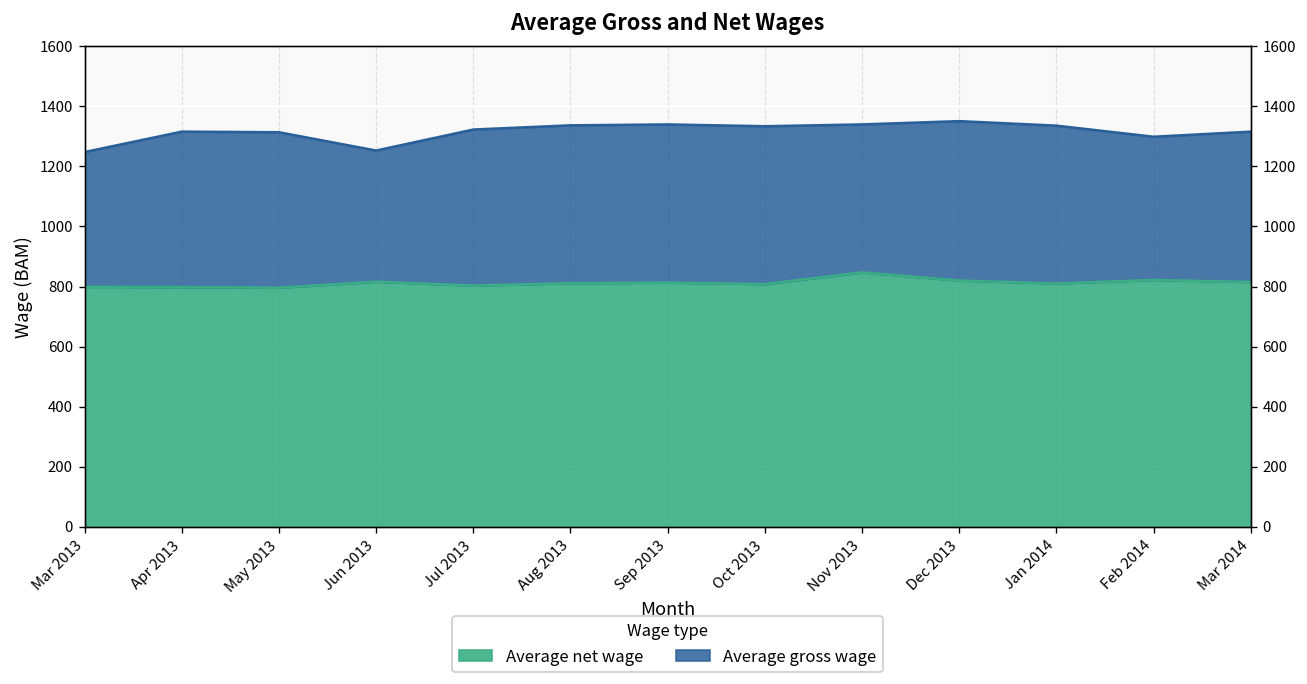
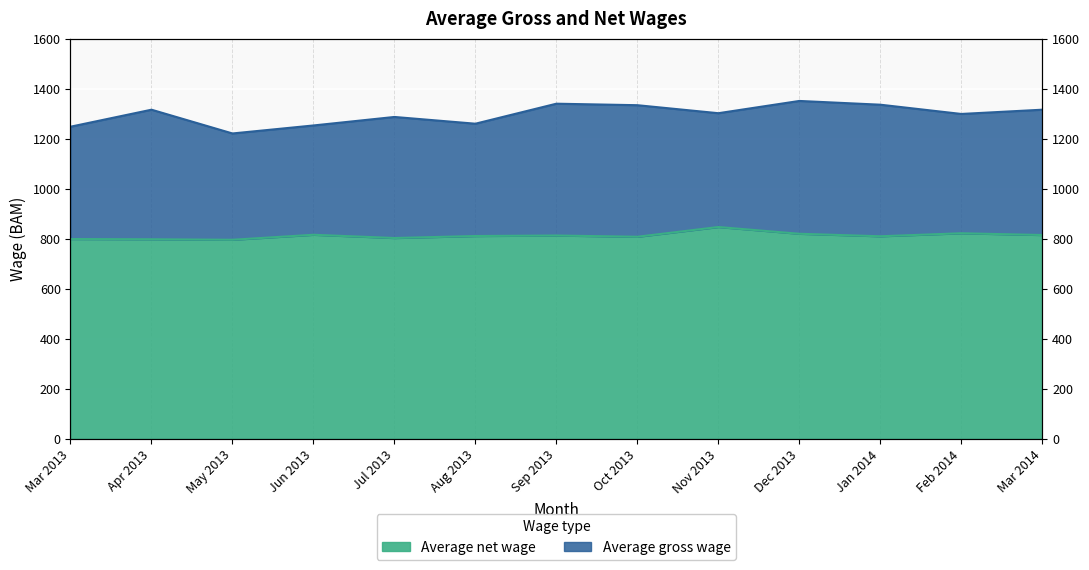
Average gross wage, May 2013: 1310 -> 1220
Average gross wage, Jul 2013: 1320 -> 1290
Average gross wage, Aug 2013: 1340 -> 1260
Average gross wage, Nov 2013: 1340 -> 1300
